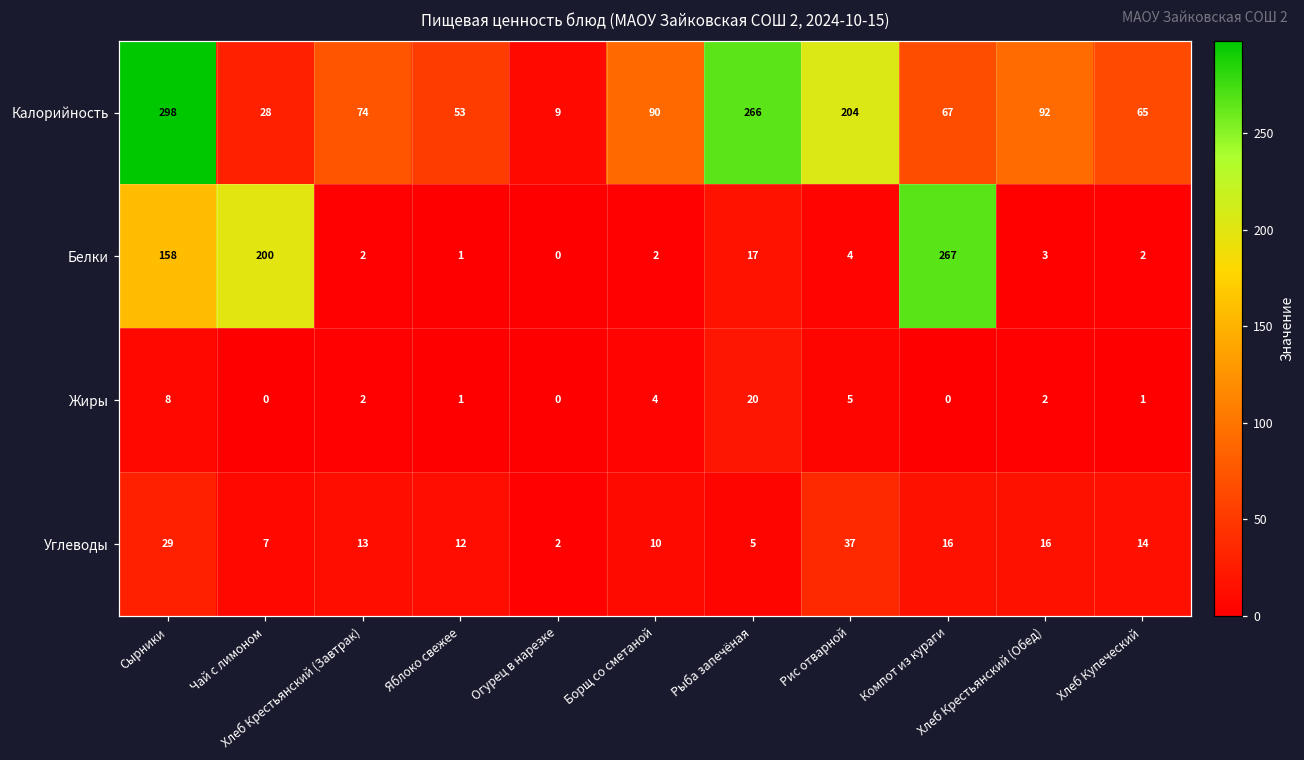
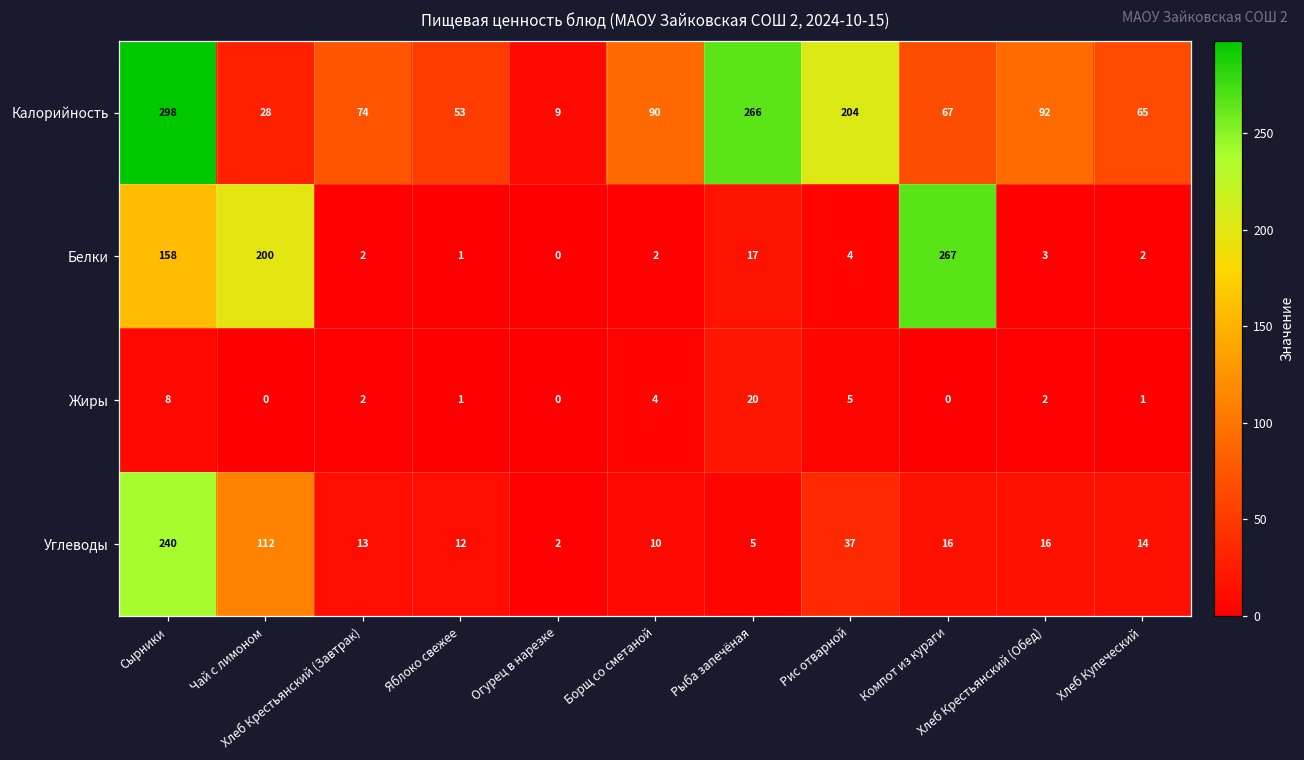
Углеводы, Сырники: 29 -> 240
Углеводы, Чай с лимоном: 7 -> 112
